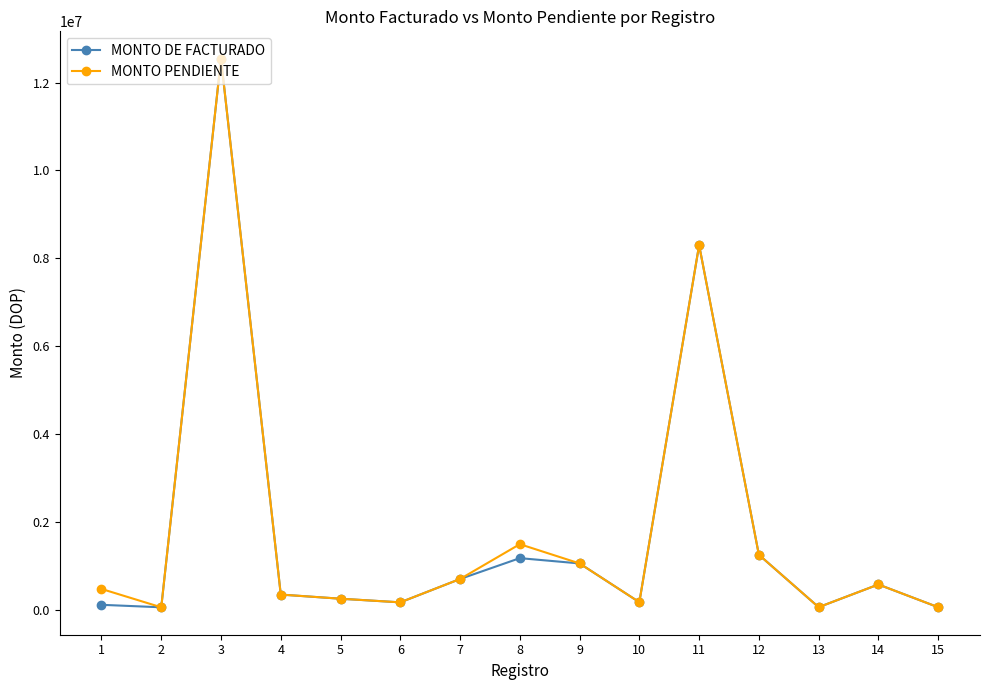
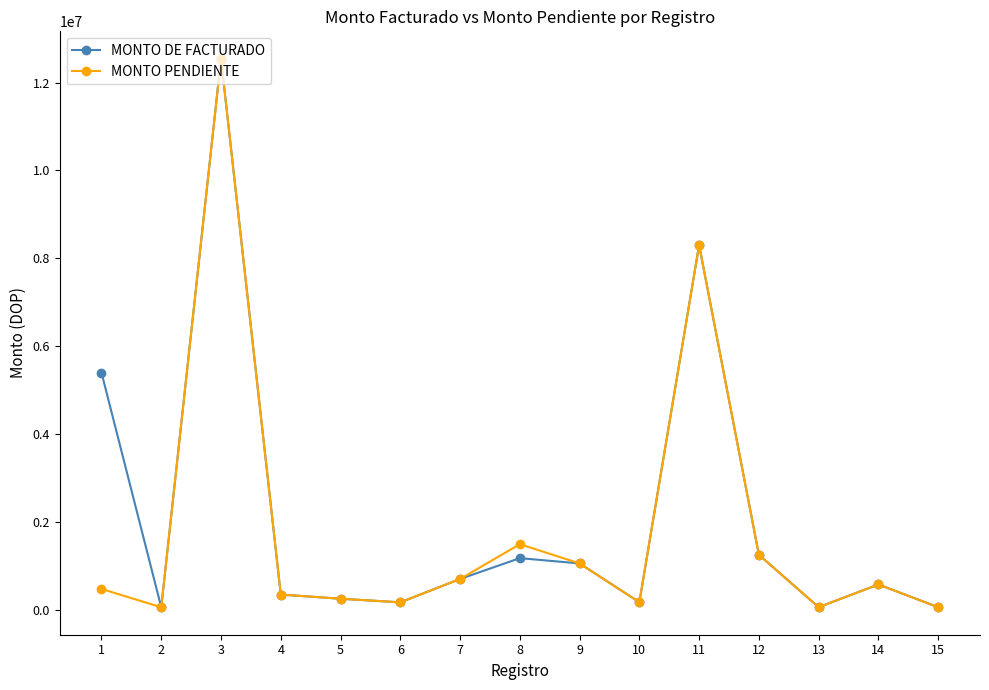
MONTO DE FACTURADO, 1: 100000 -> 5400000
